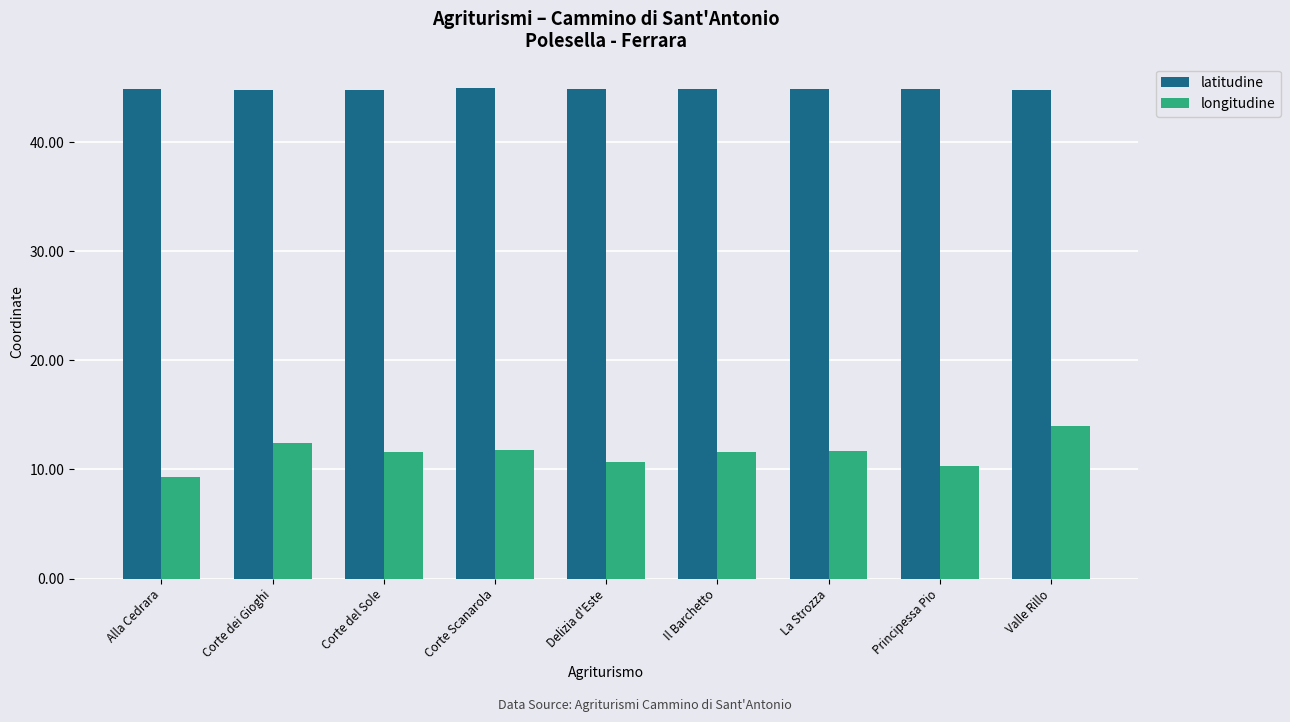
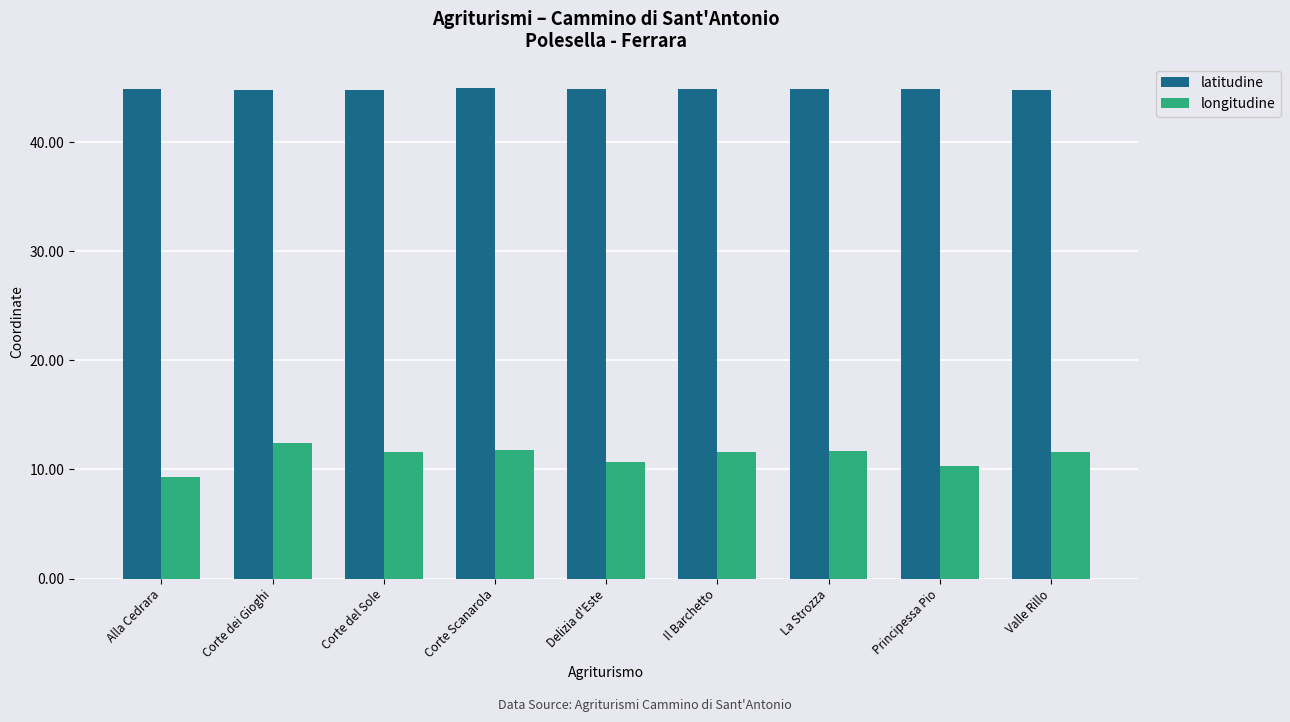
longitudine, Valle Rillo: 14.0 -> 11.6
